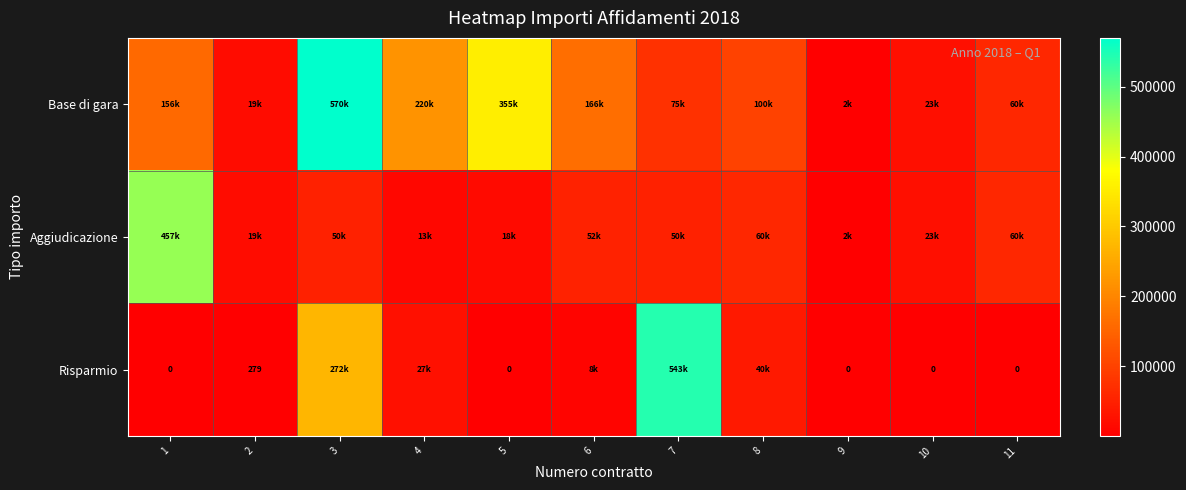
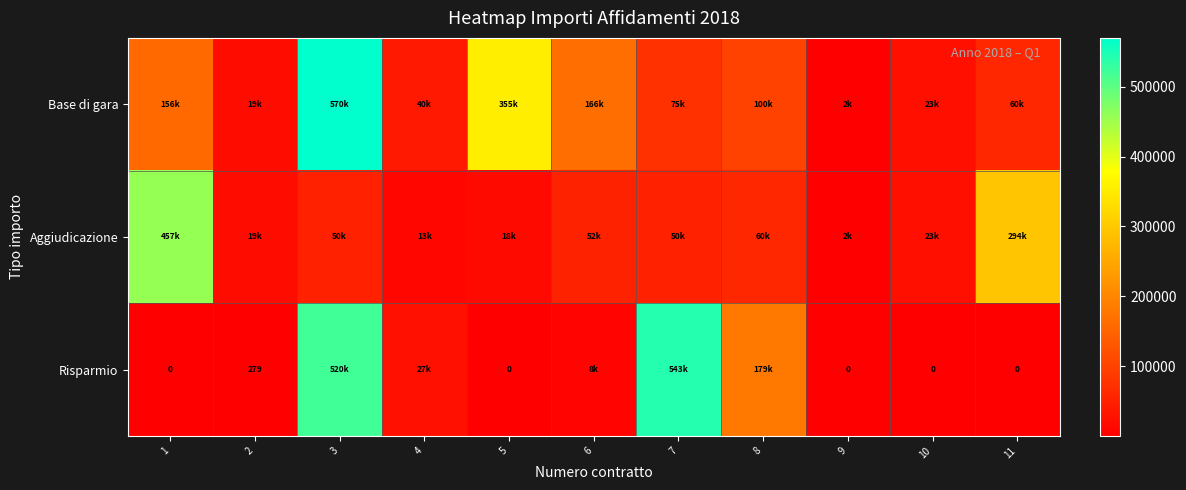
Base di gara, 4: 220k -> 40k
Aggiudicazione, 11: 60k -> 294k
Risparmio, 3: 272k -> 520k
Risparmio, 8: 40k -> 179k
